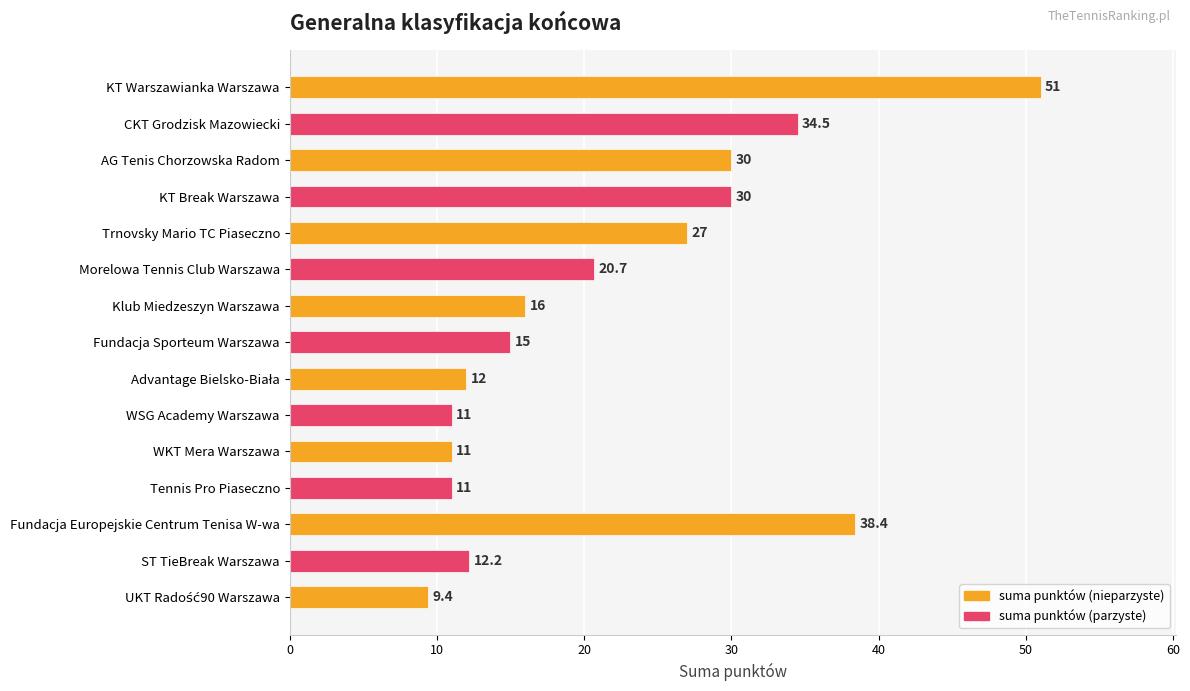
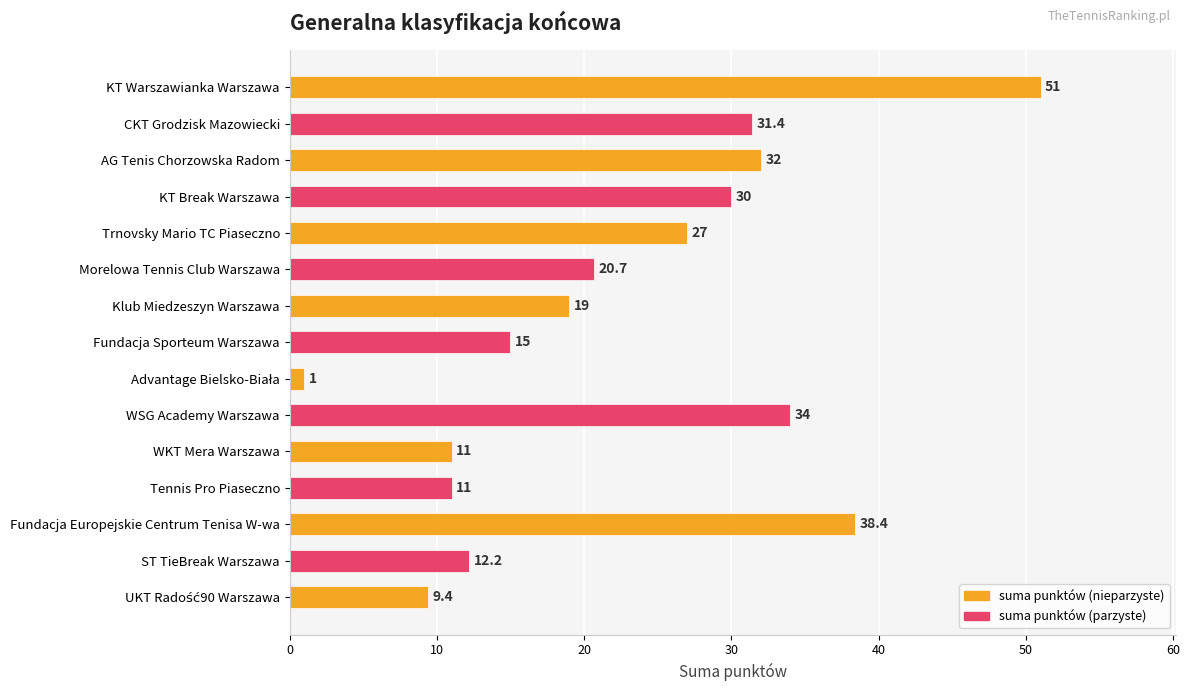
CKT Grodzisk Mazowiecki: 34.5 -> 31.4
AG Tenis Chorzowska Radom: 30 -> 32
Klub Miedzeszyn Warszawa: 16 -> 19
Advantage Bielsko-Biała: 12 -> 1
WSG Academy Warszawa: 11 -> 34
